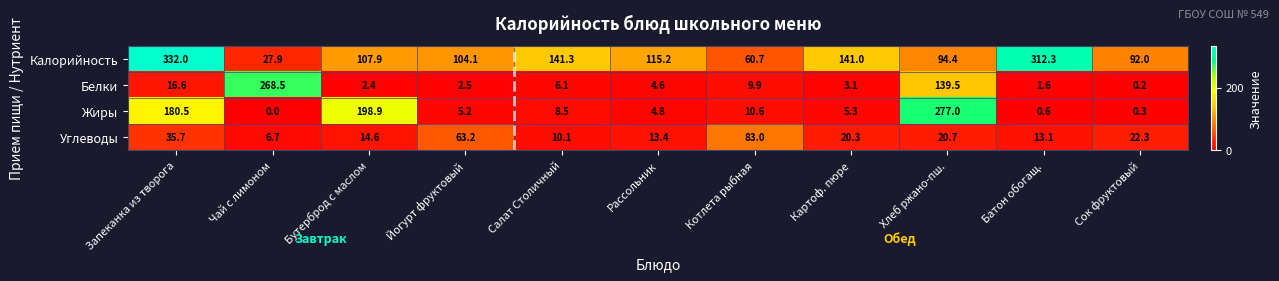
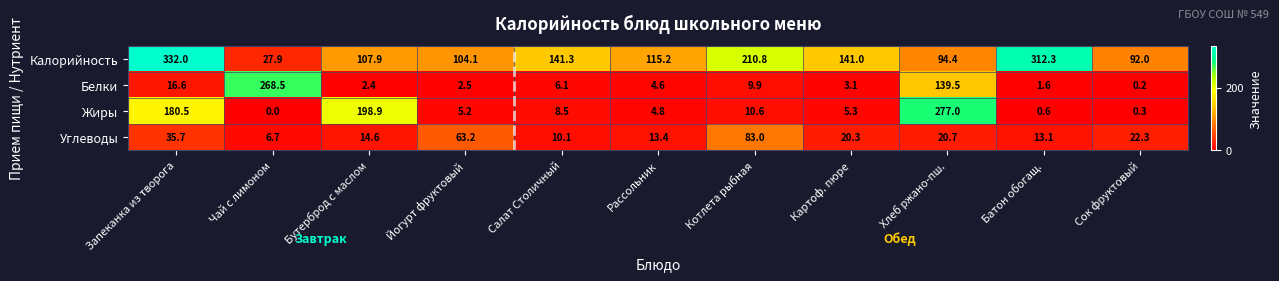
Калорийность, Котлета рыбная: 60.7 -> 210.8
